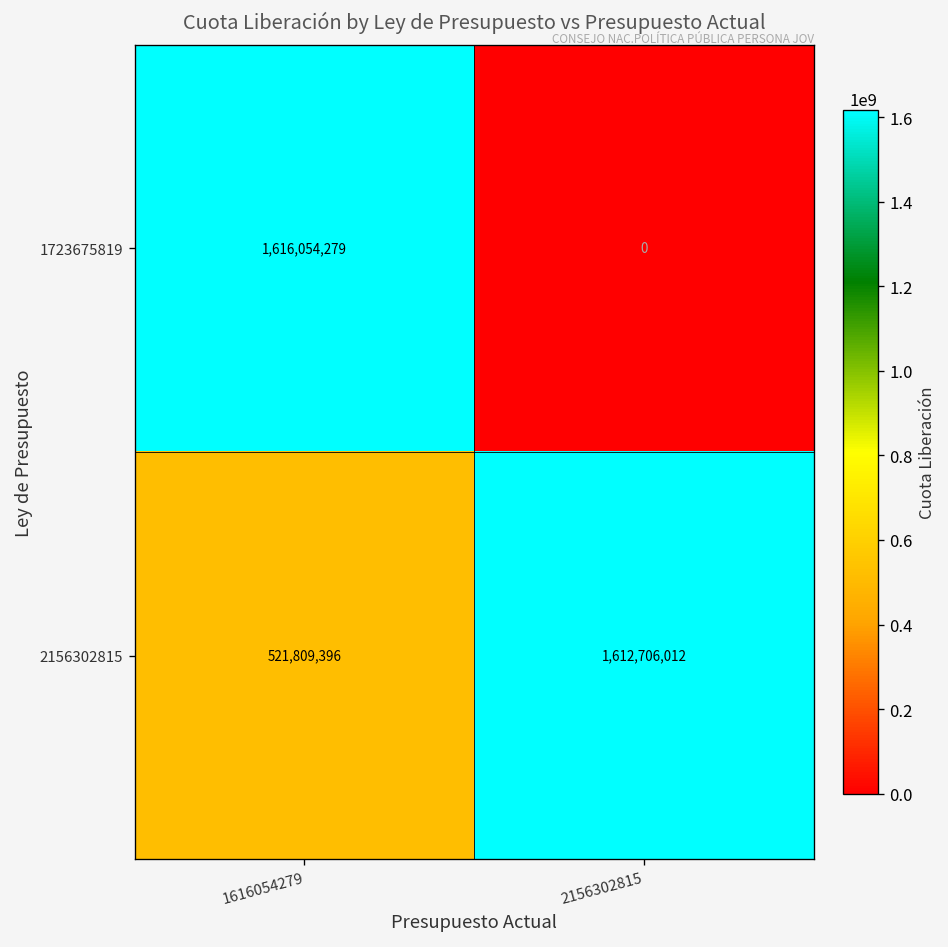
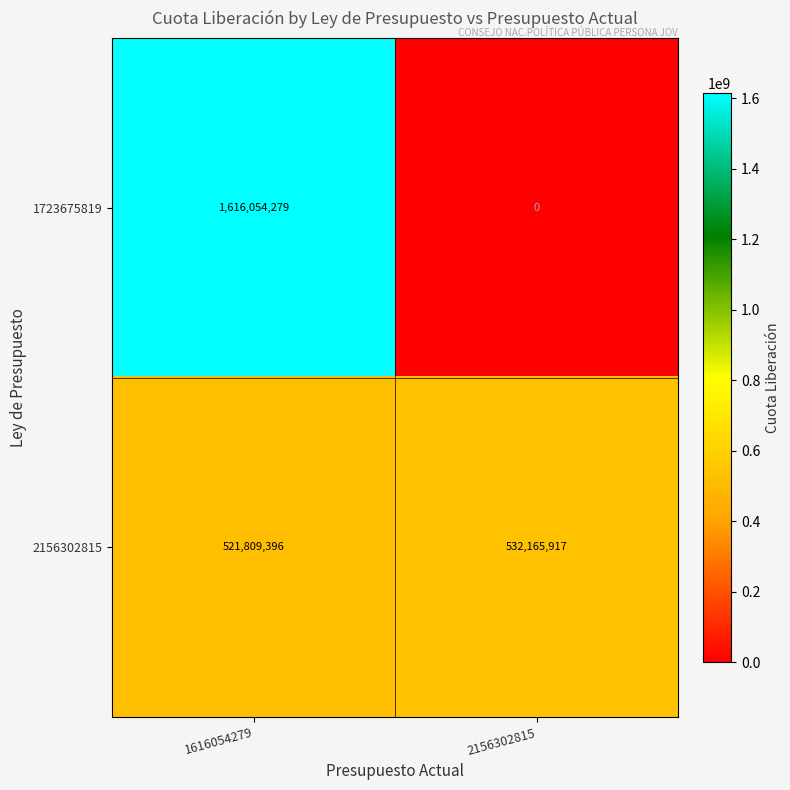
2156302815, 2156302815: 1,612,706,012 -> 532,165,917
